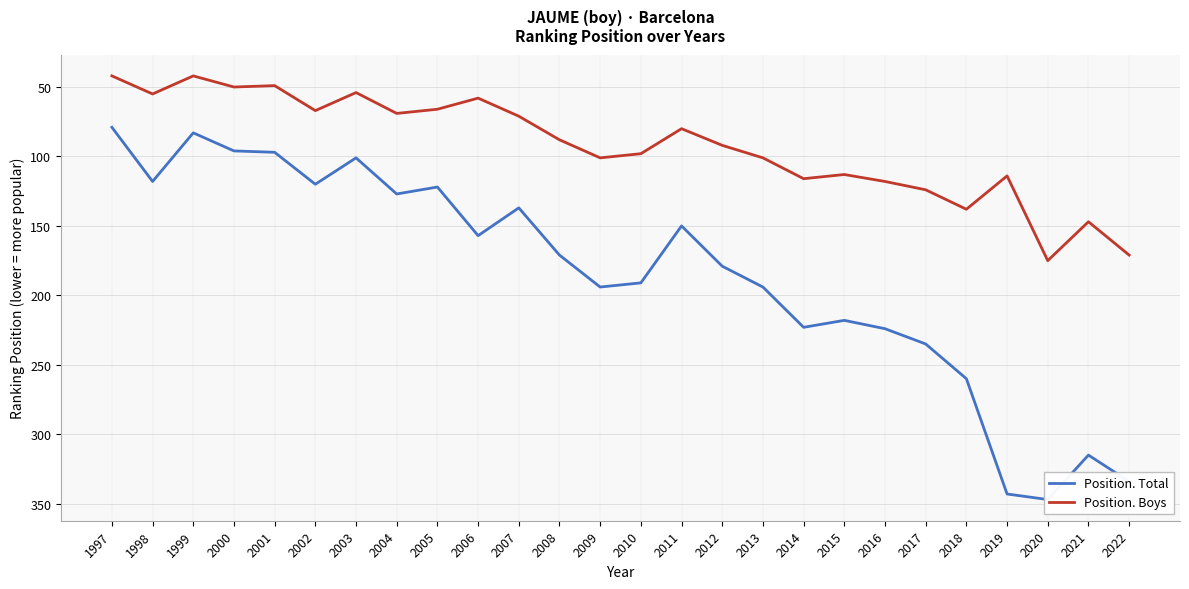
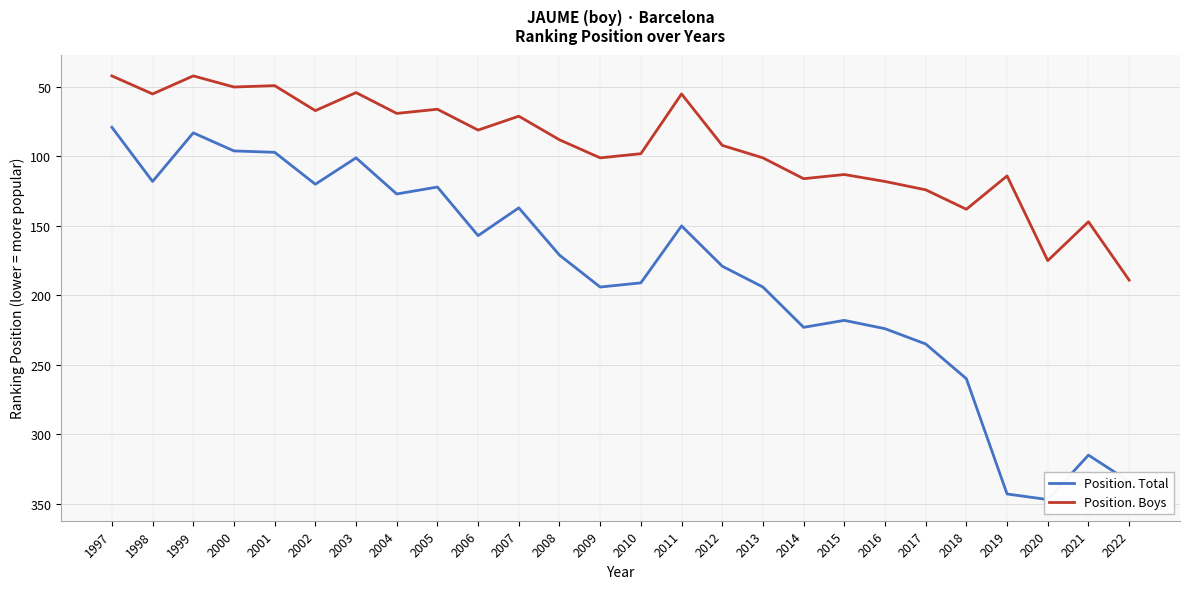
Position. Boys, 2006: 58 -> 81
Position. Boys, 2011: 80 -> 55
Position. Boys, 2022: 171 -> 189
